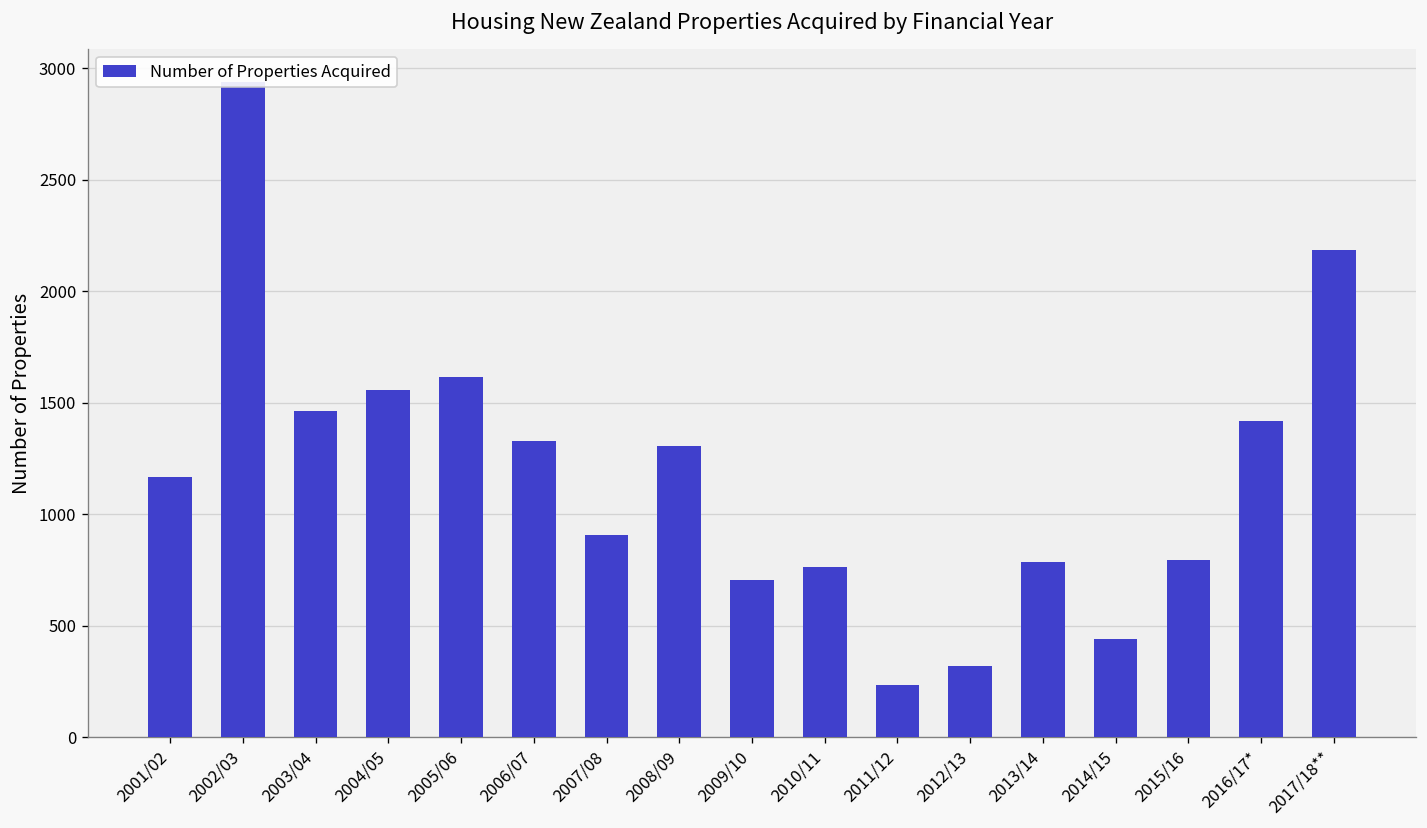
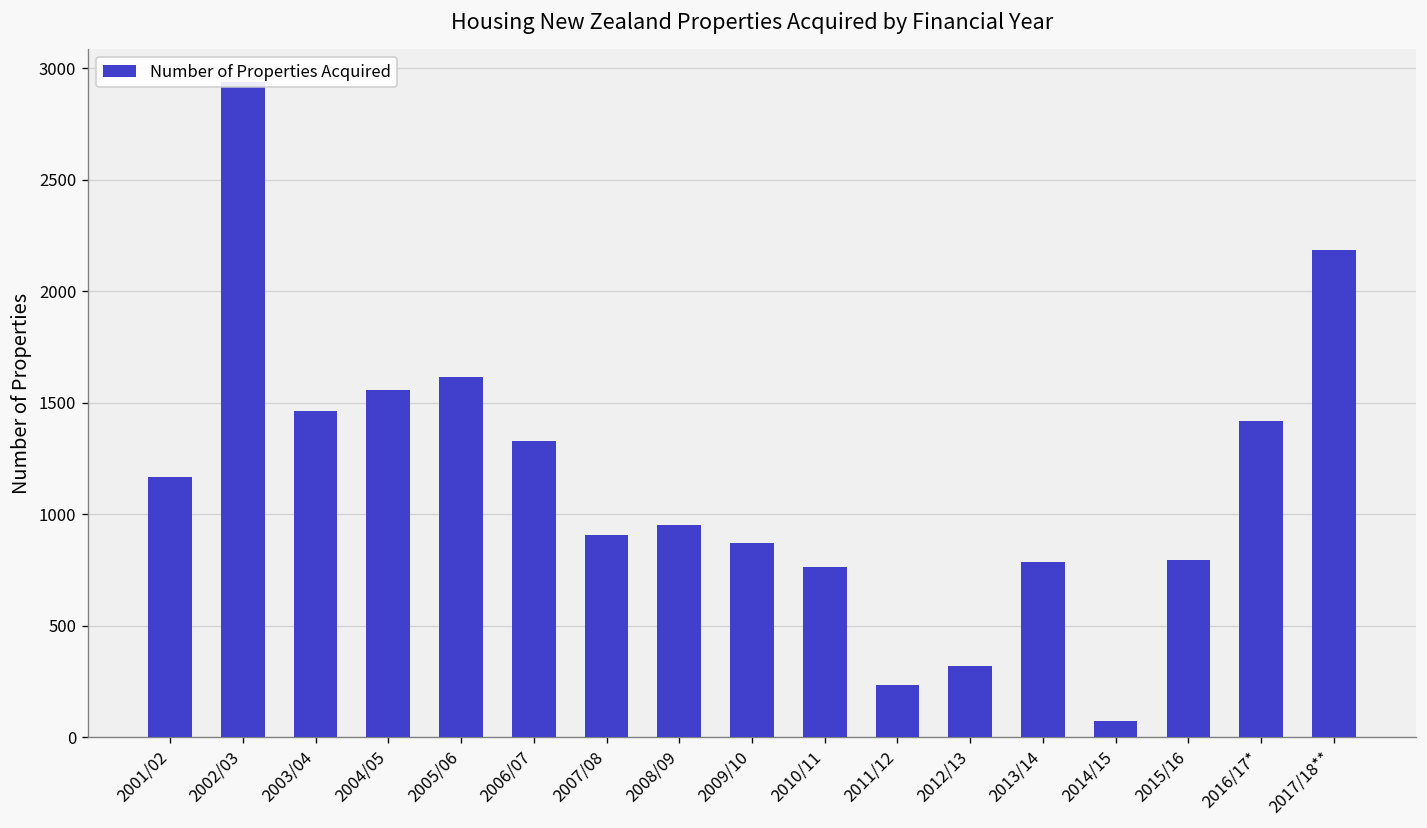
2008/09: 1310 -> 950
2009/10: 710 -> 870
2014/15: 440 -> 80
